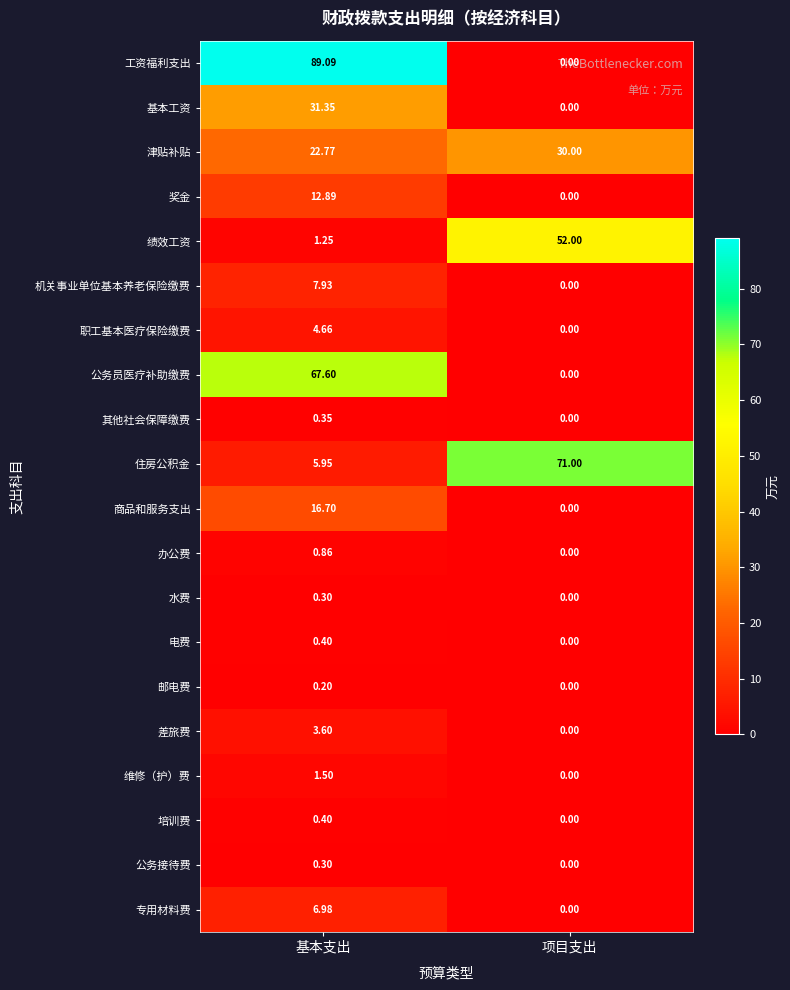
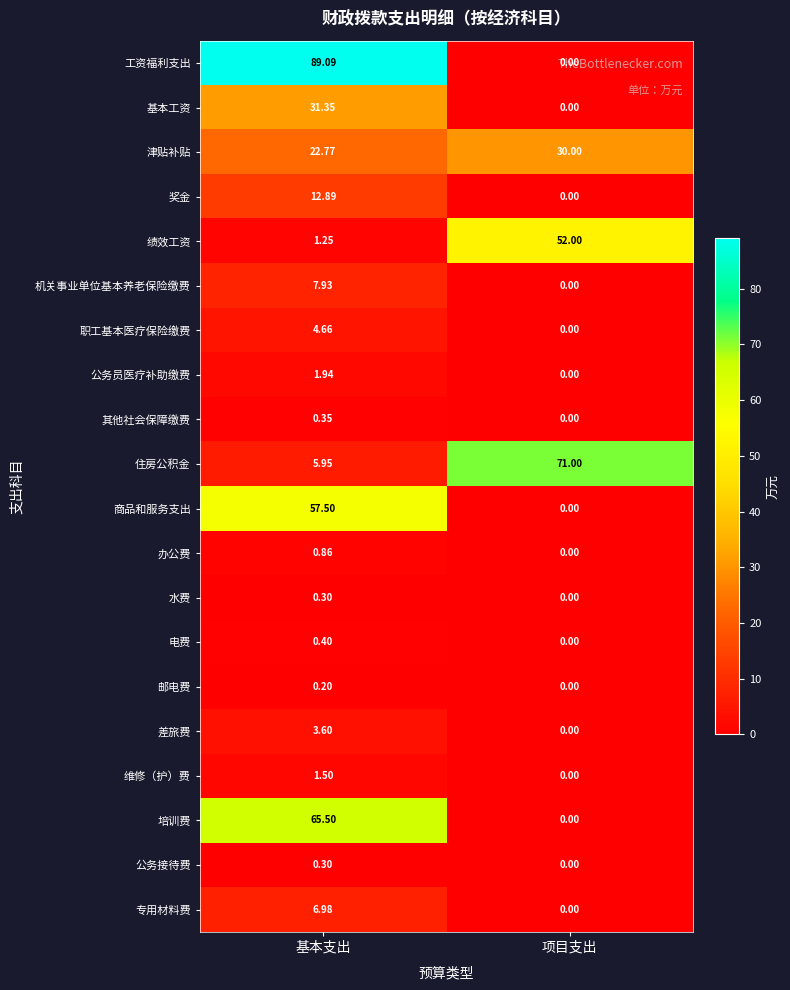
公务员医疗补助缴费, 基本支出: 67.60 -> 1.94
商品和服务支出, 基本支出: 16.70 -> 57.50
培训费, 基本支出: 0.40 -> 65.50
